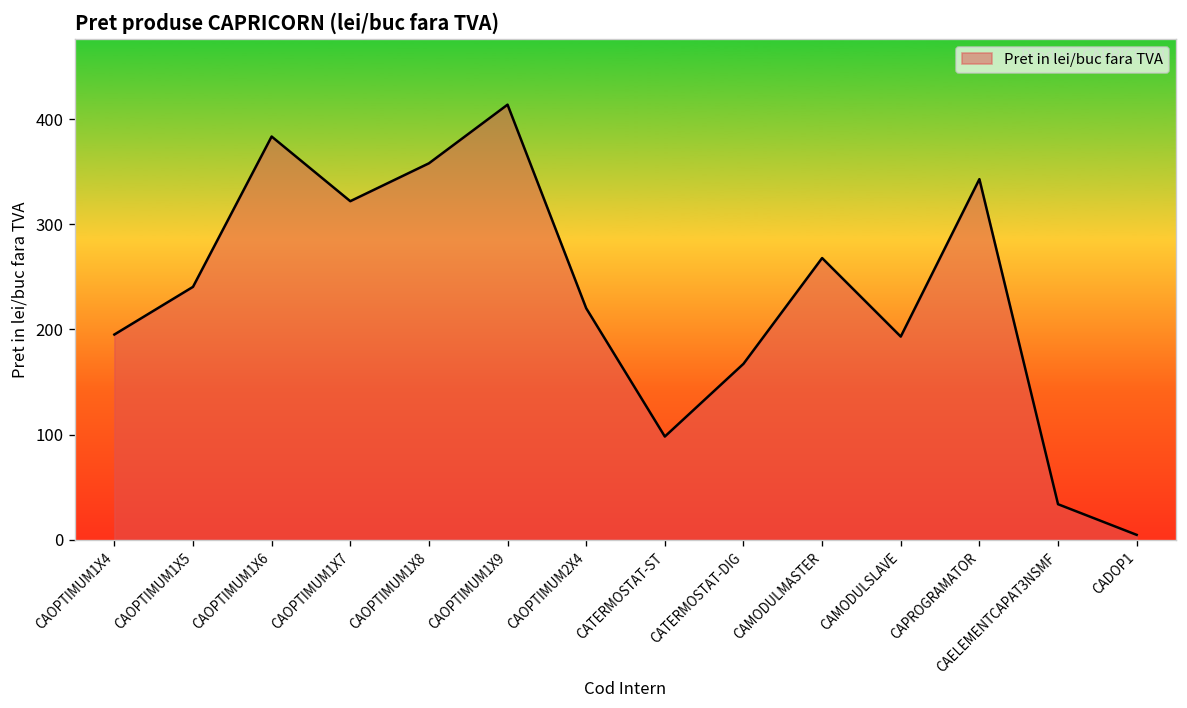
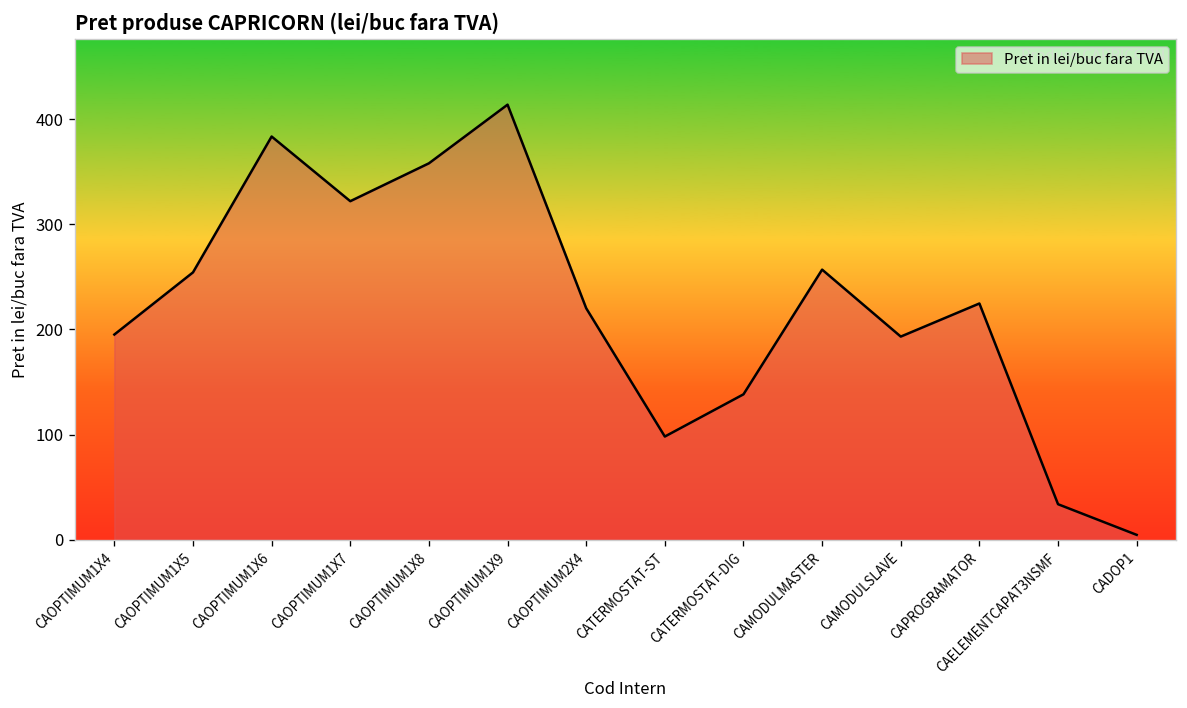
CAOPTIMUM1X5: 240 -> 250
CATERMOSTAT-DIG: 170 -> 140
CAMODULMASTER: 270 -> 260
CAPROGRAMATOR: 340 -> 220
